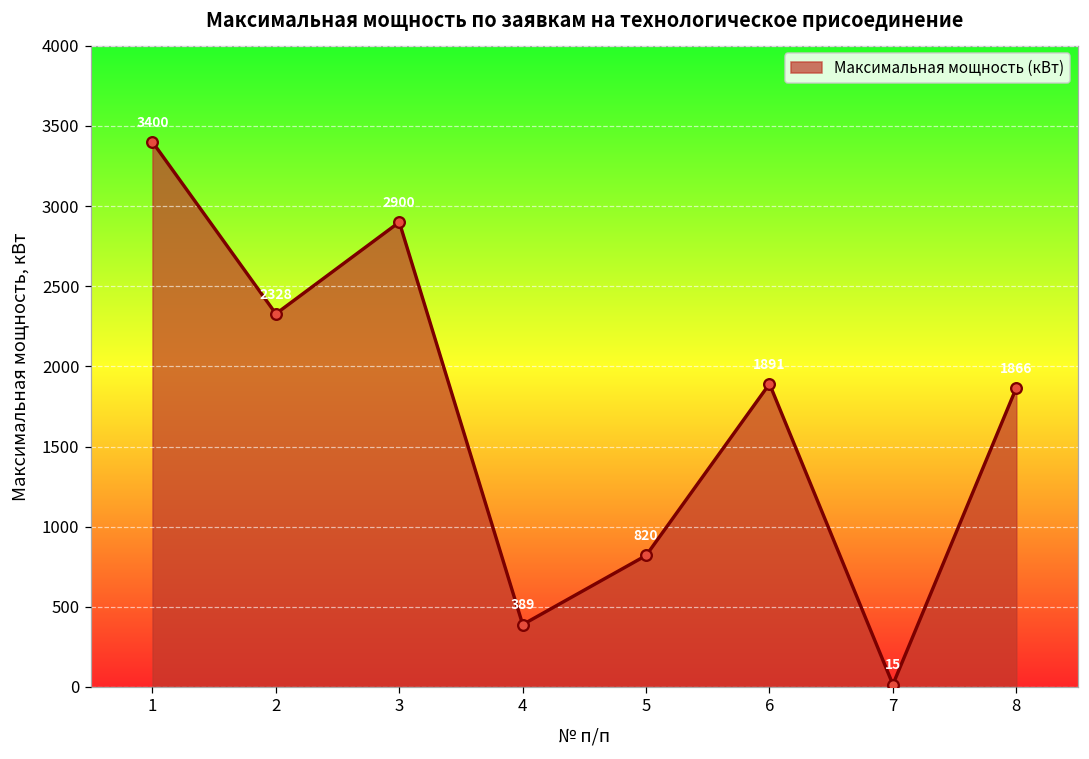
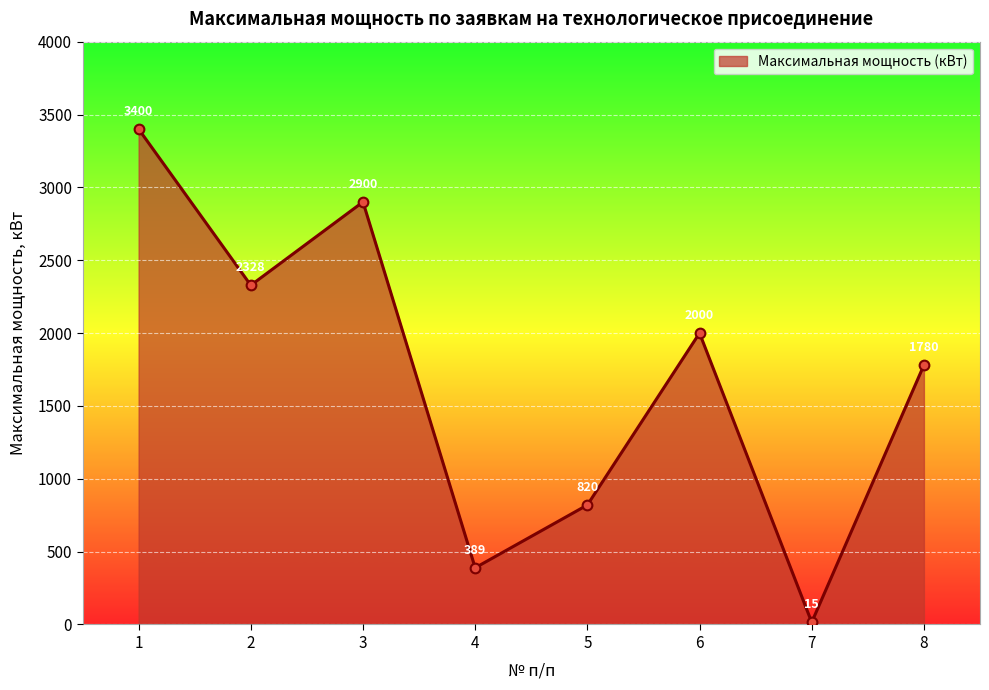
6: 1891 -> 2000
8: 1866 -> 1780
